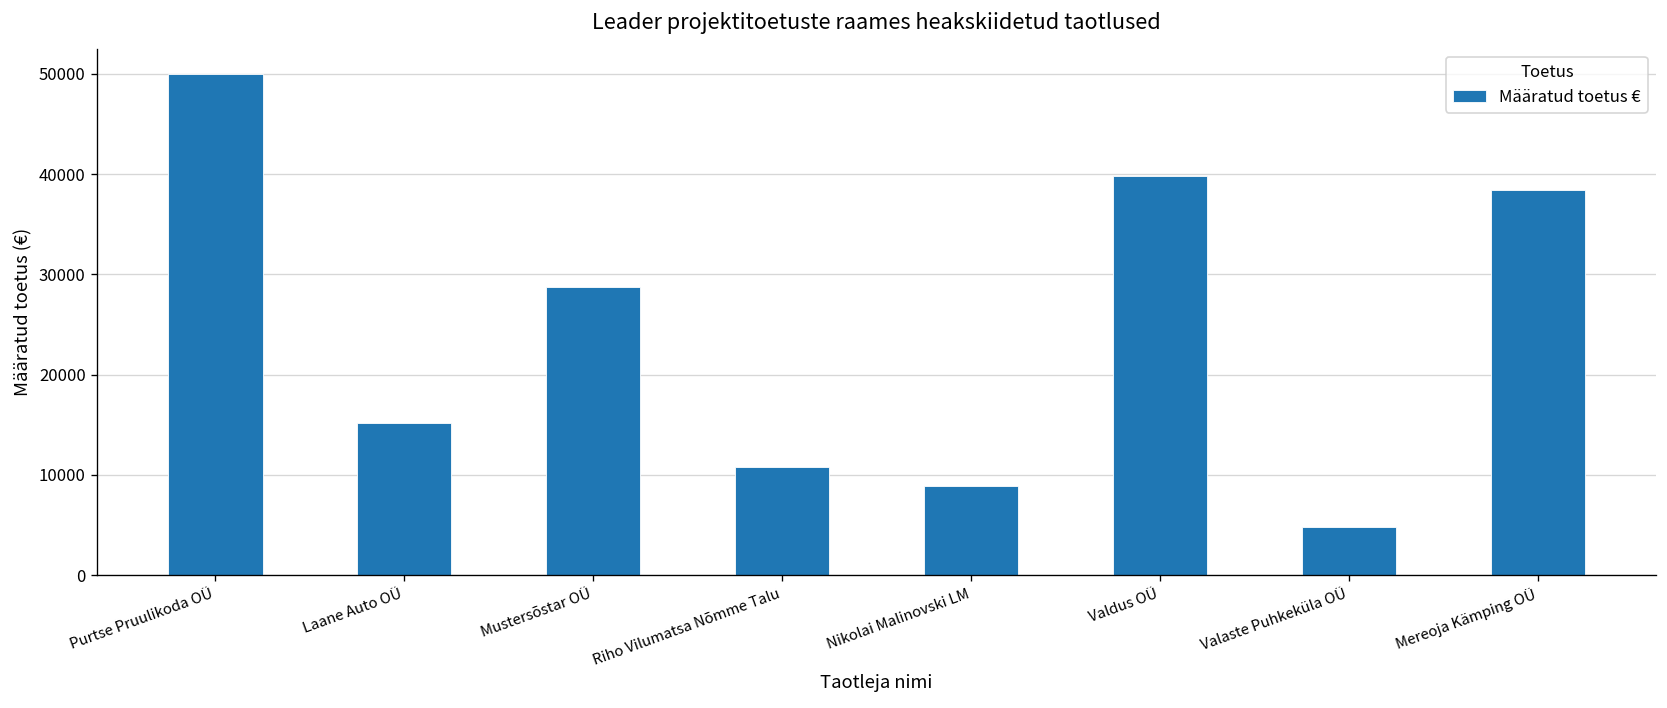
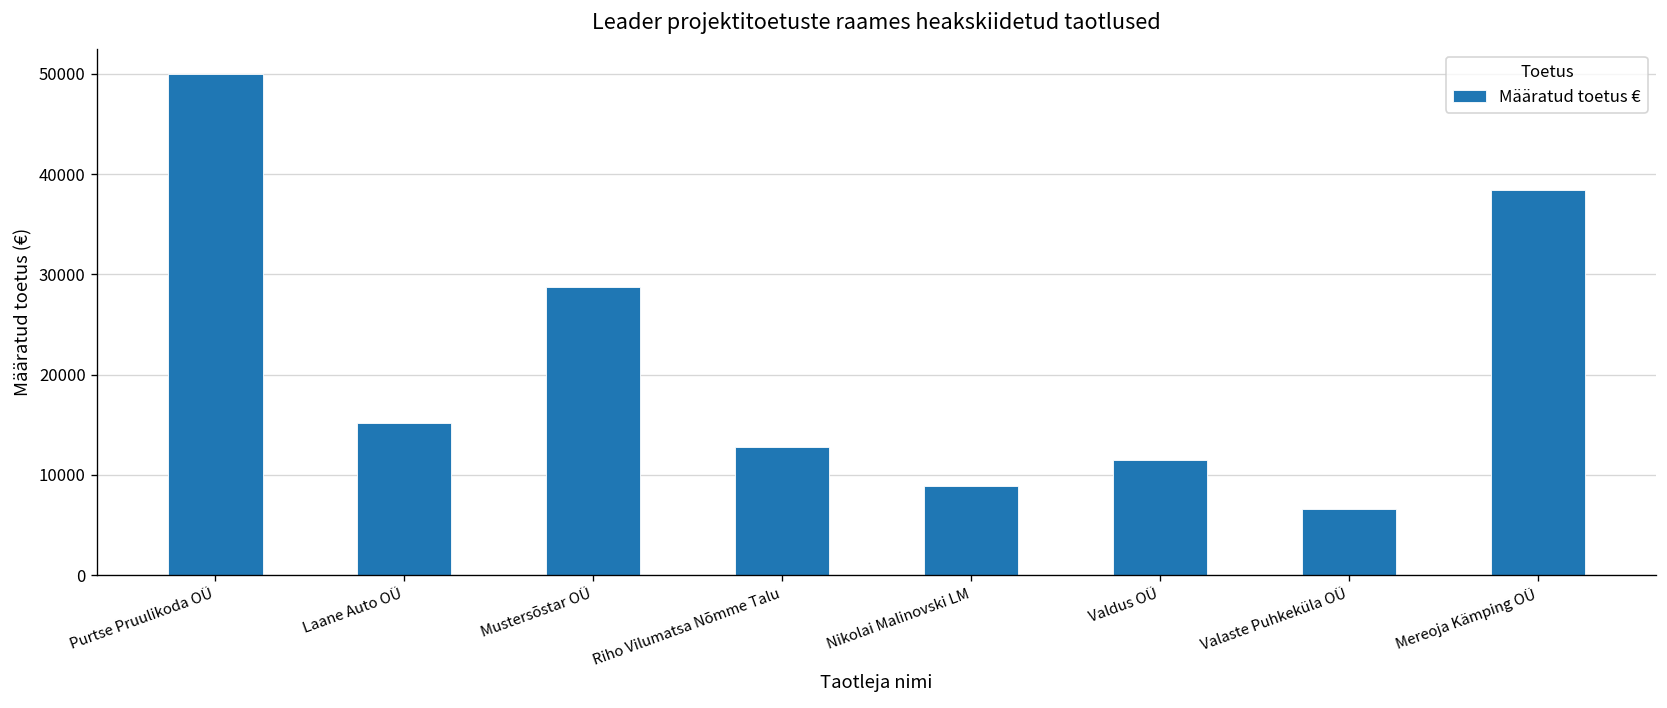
Riho Vilumatsa Nõmme Talu: 11000 -> 13000
Valdus OÜ: 40000 -> 11000
Valaste Puhkeküla OÜ: 5000 -> 7000
